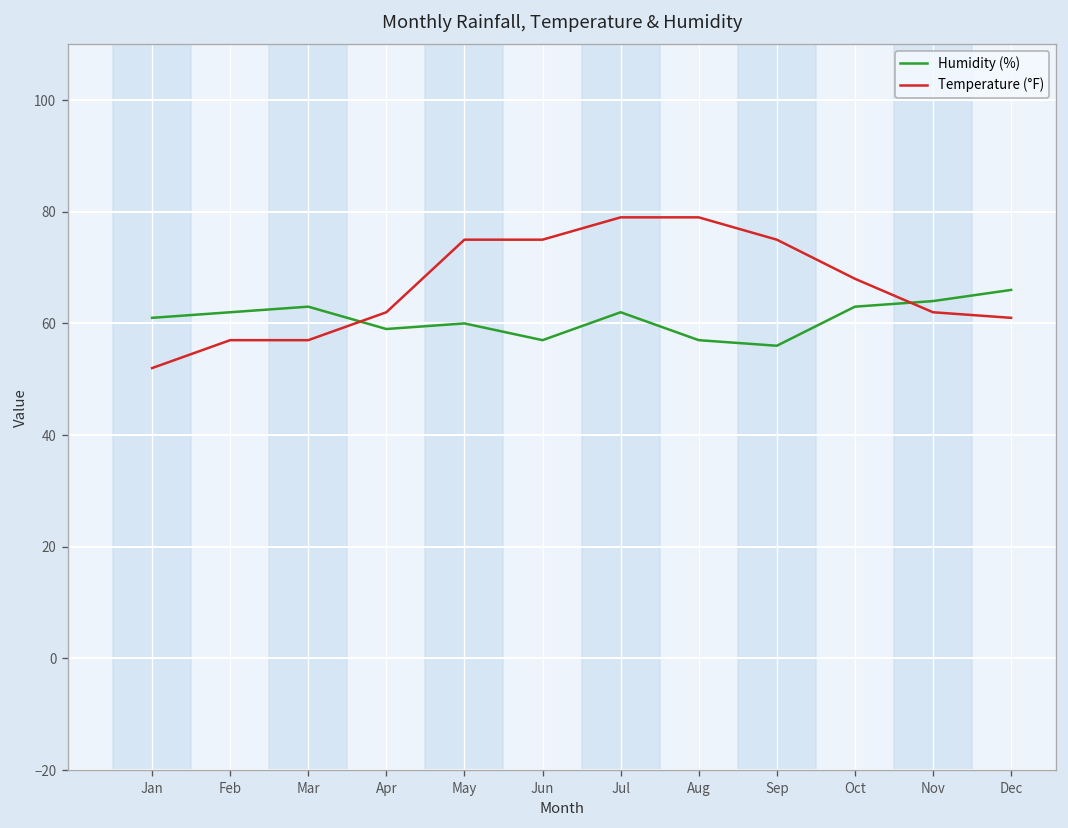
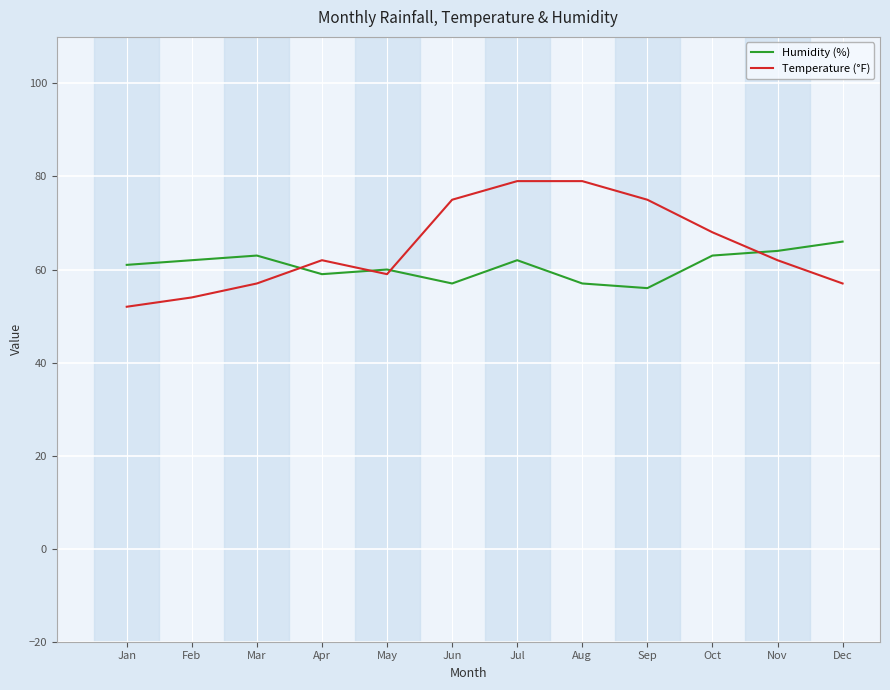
Temperature (°F), Feb: 57 -> 54
Temperature (°F), May: 75 -> 59
Temperature (°F), Dec: 61 -> 57
